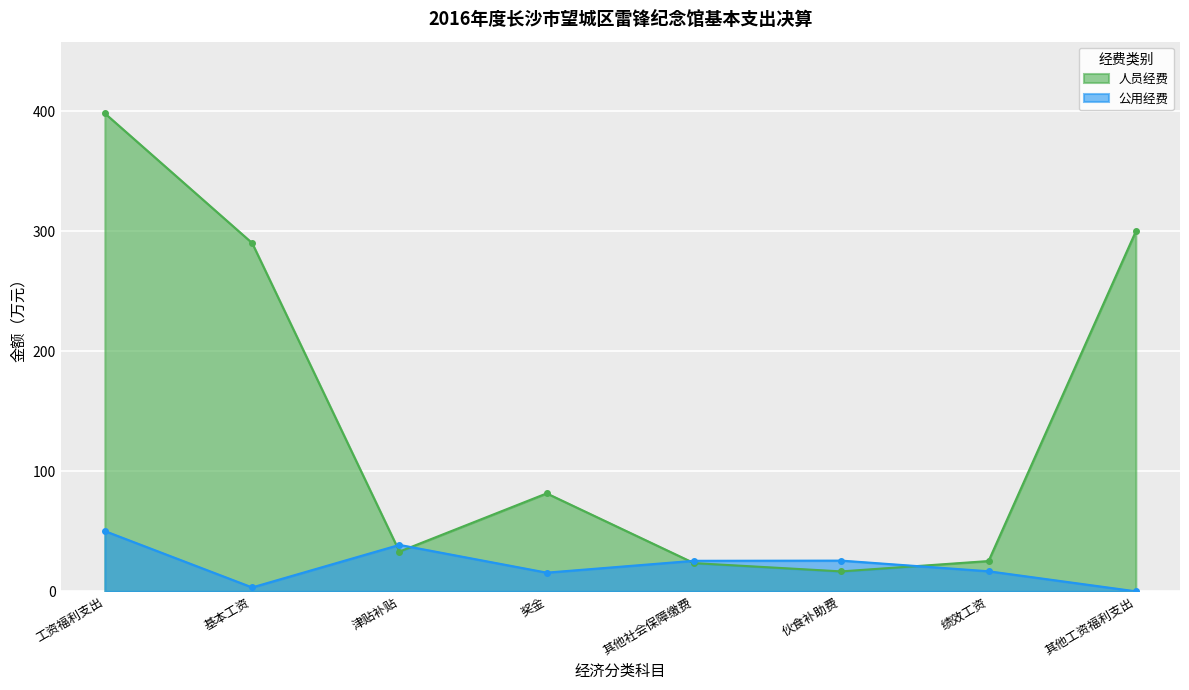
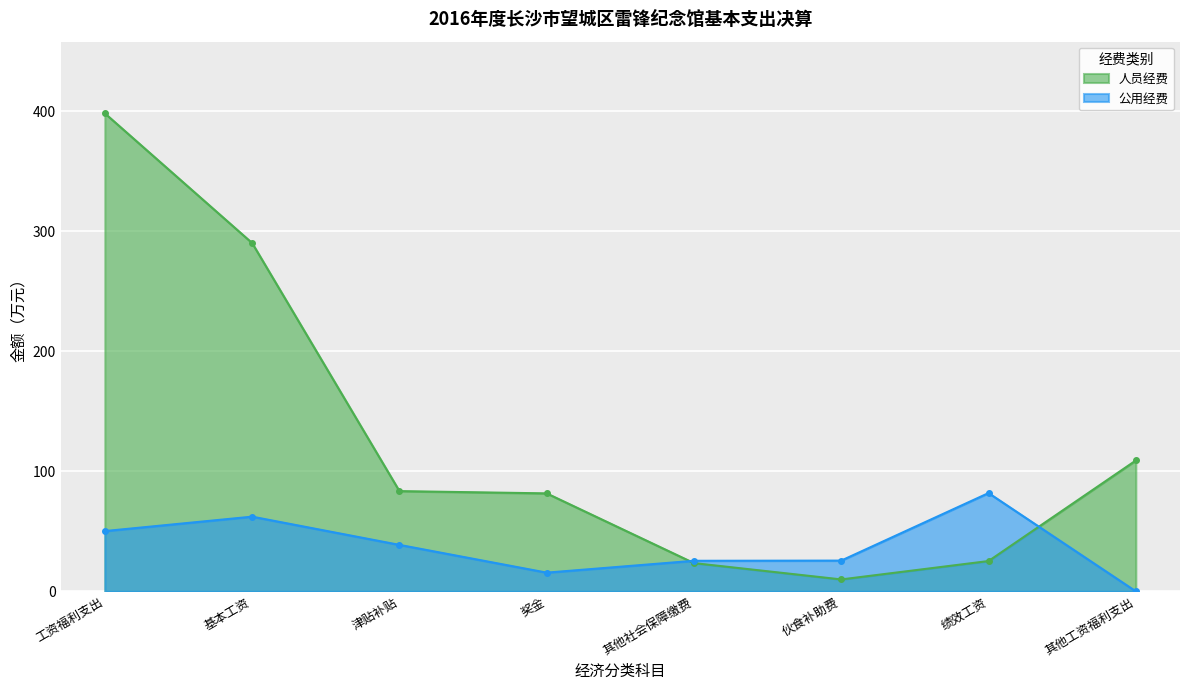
公用经费, 基本工资: 3 -> 62
人员经费, 津贴补贴: 33 -> 84
人员经费, 伙食补助费: 17 -> 10
公用经费, 绩效工资: 17 -> 82
人员经费, 其他工资福利支出: 300 -> 109
